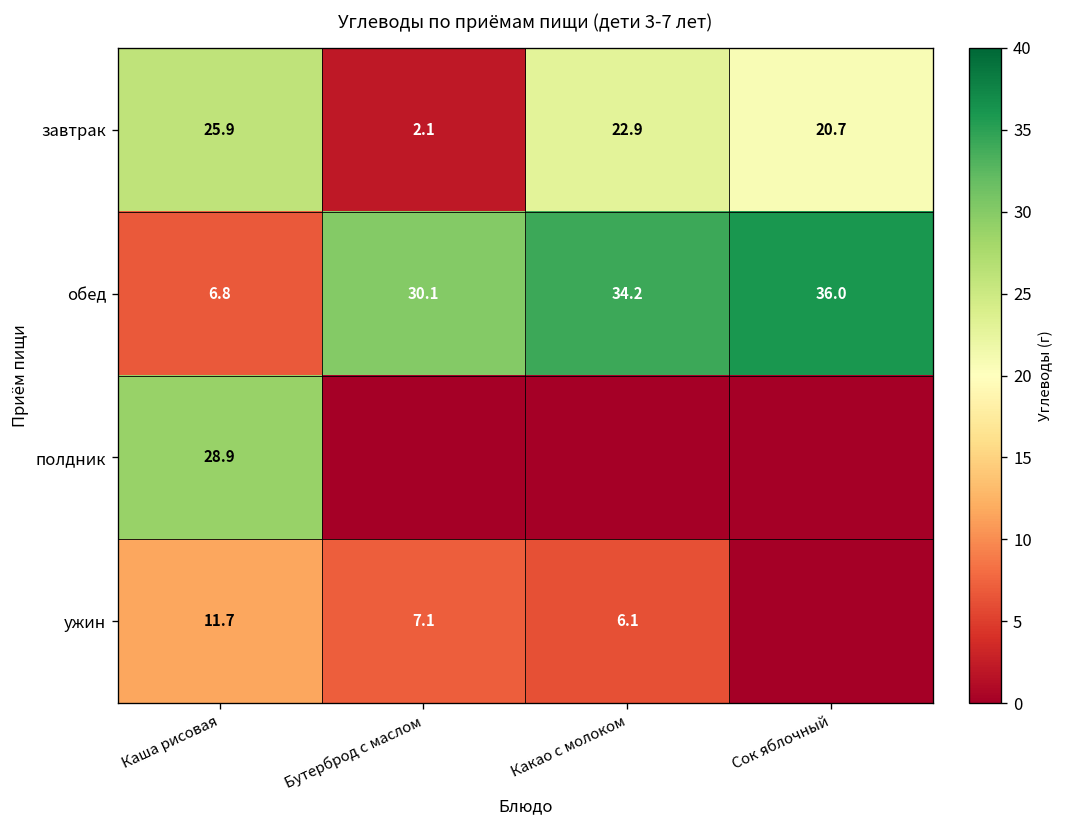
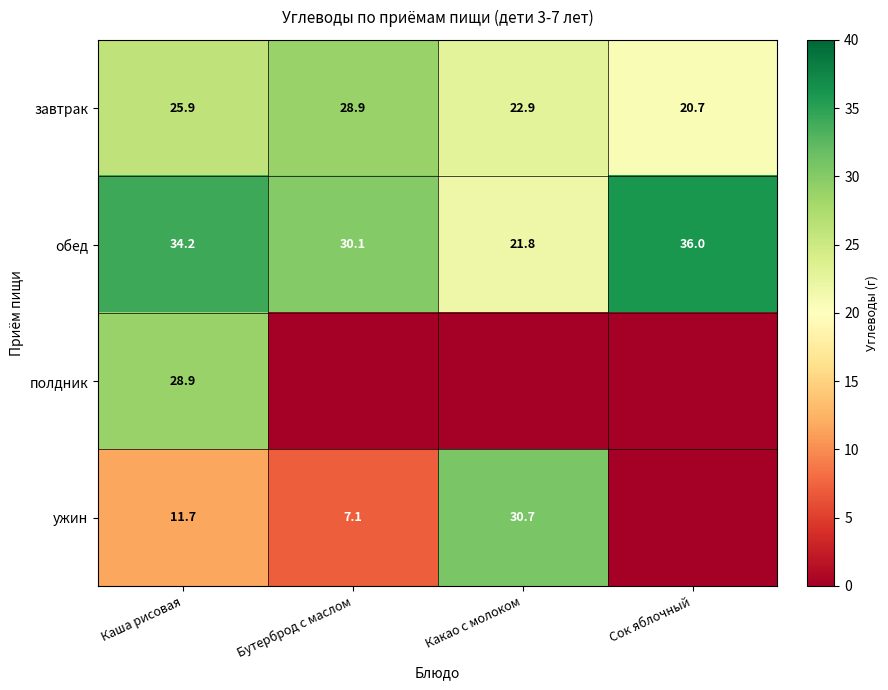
завтрак, Бутерброд с маслом: 2.1 -> 28.9
обед, Каша рисовая: 6.8 -> 34.2
обед, Какао с молоком: 34.2 -> 21.8
ужин, Какао с молоком: 6.1 -> 30.7
